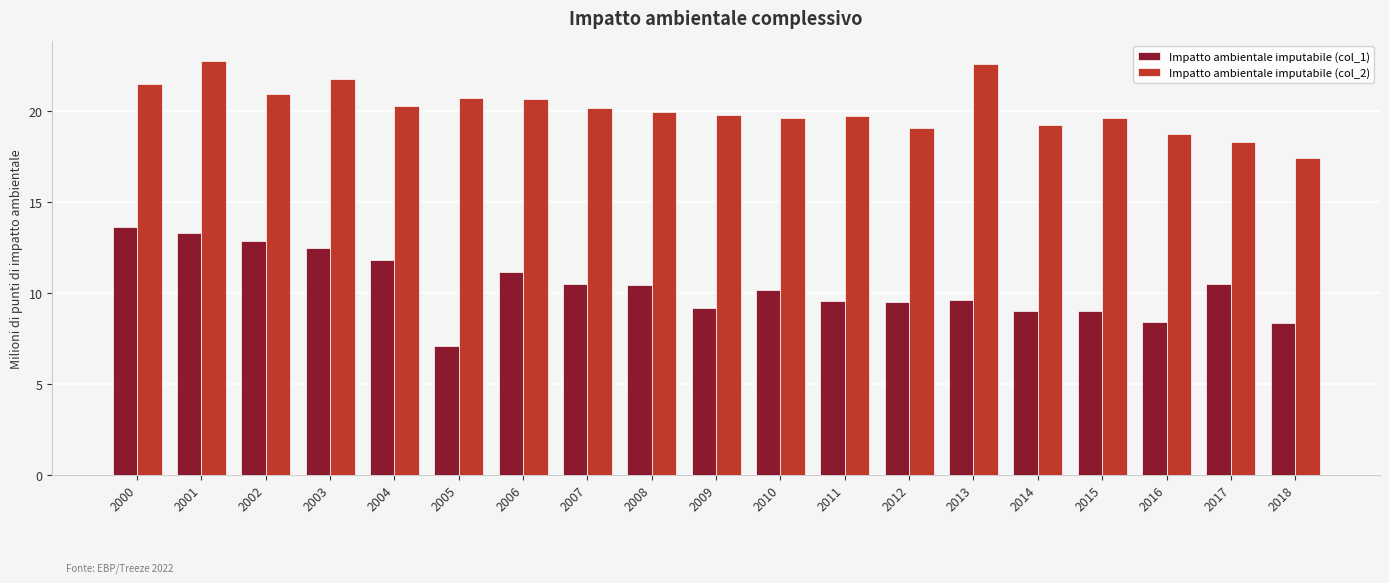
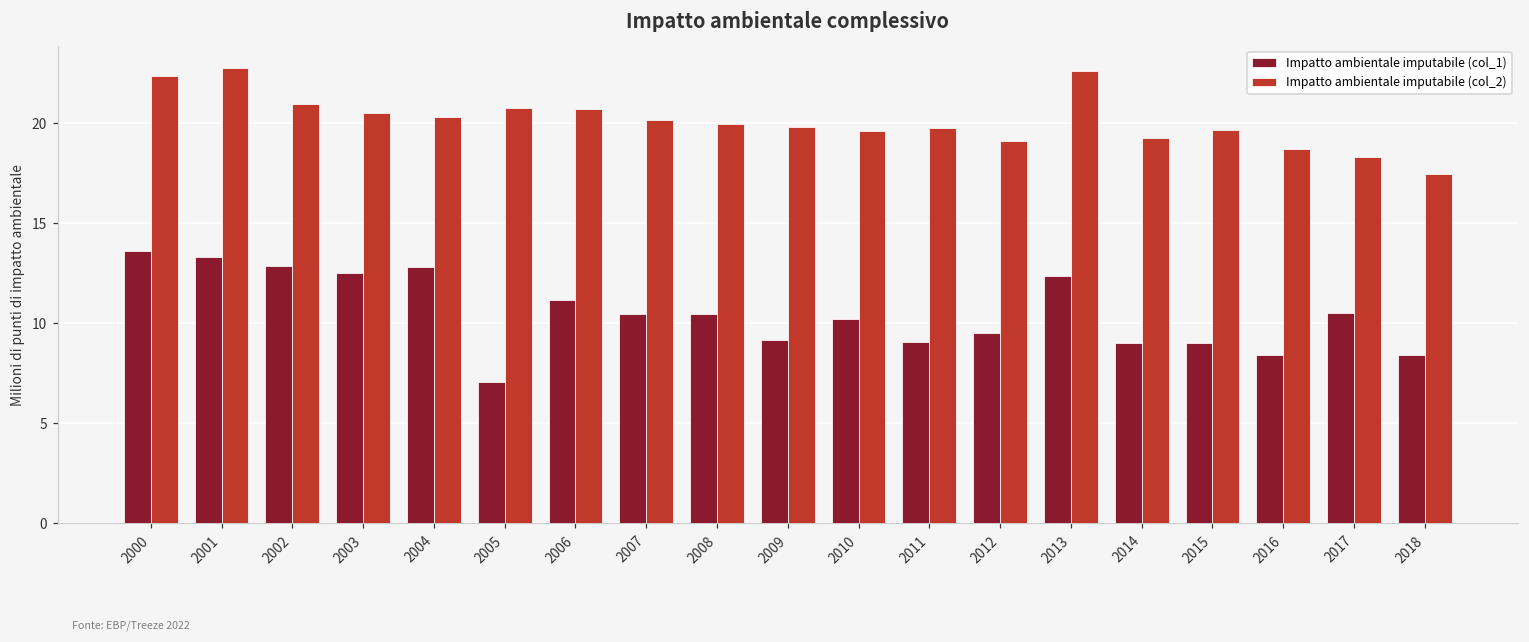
Impatto ambientale imputabile (col_2), 2000: 21.5 -> 22.3
Impatto ambientale imputabile (col_2), 2003: 21.8 -> 20.5
Impatto ambientale imputabile (col_1), 2004: 11.8 -> 12.8
Impatto ambientale imputabile (col_1), 2011: 9.5 -> 9.0
Impatto ambientale imputabile (col_1), 2013: 9.6 -> 12.4
